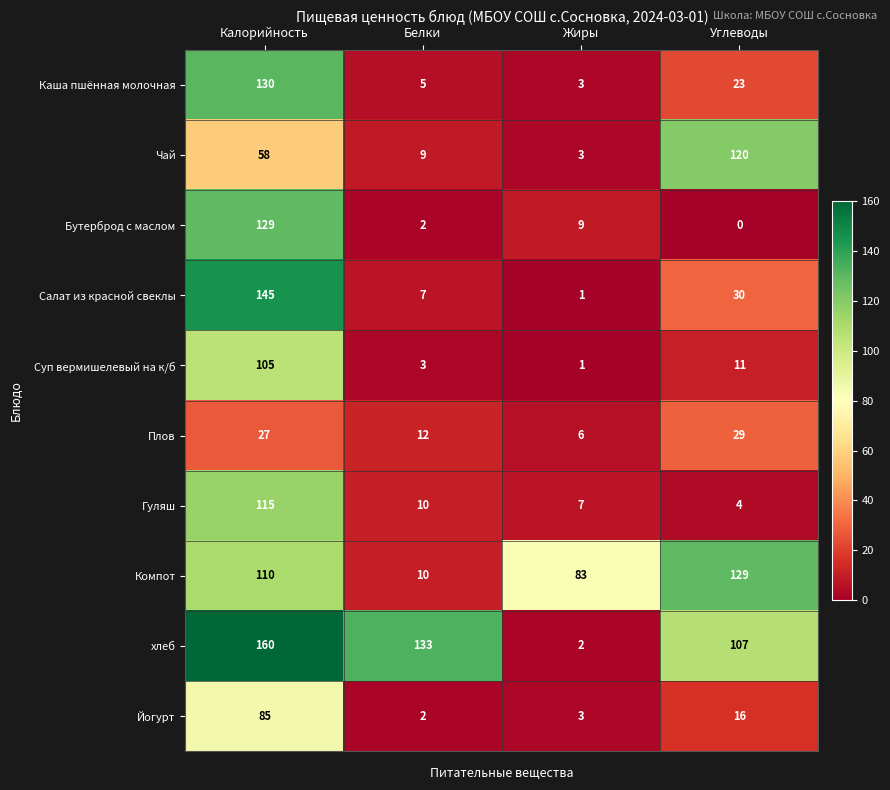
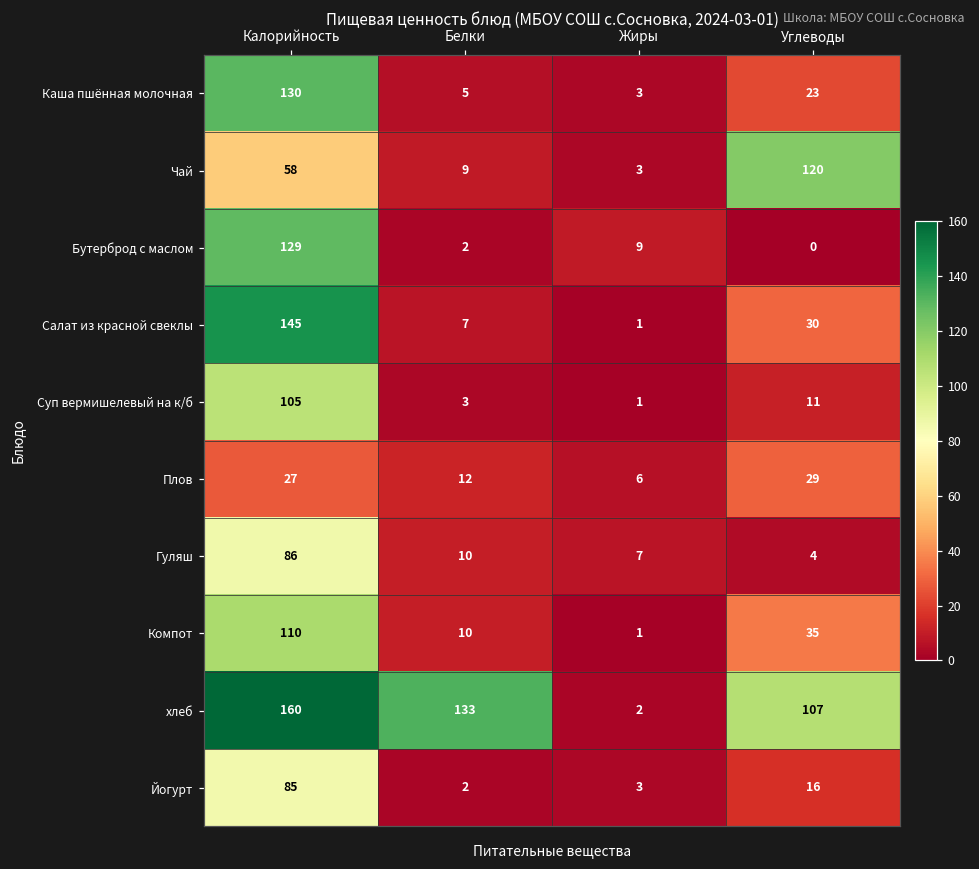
Гуляш, Калорийность: 115 -> 86
Компот, Жиры: 83 -> 1
Компот, Углеводы: 129 -> 35
